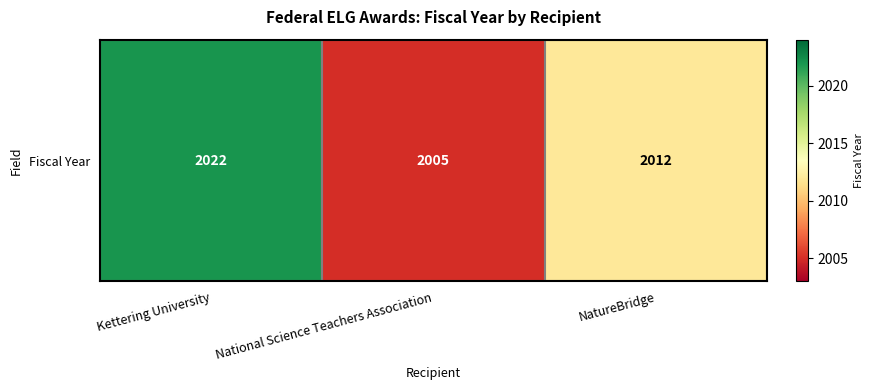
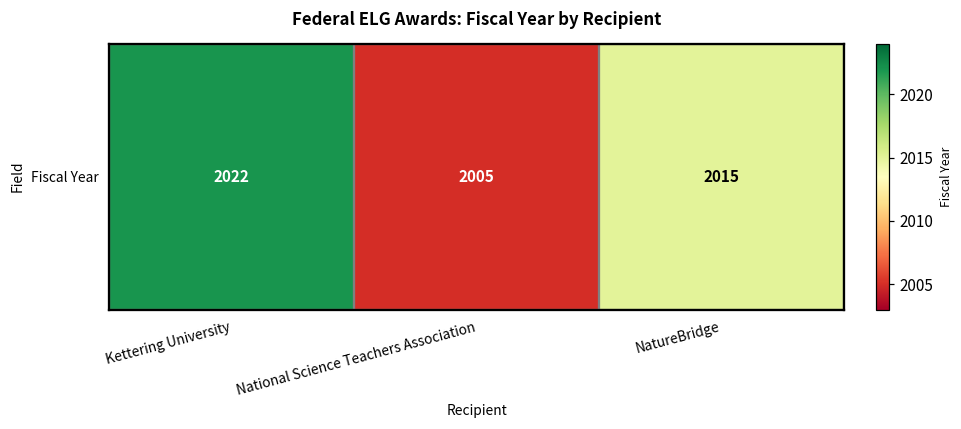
Fiscal Year, NatureBridge: 2012 -> 2015
